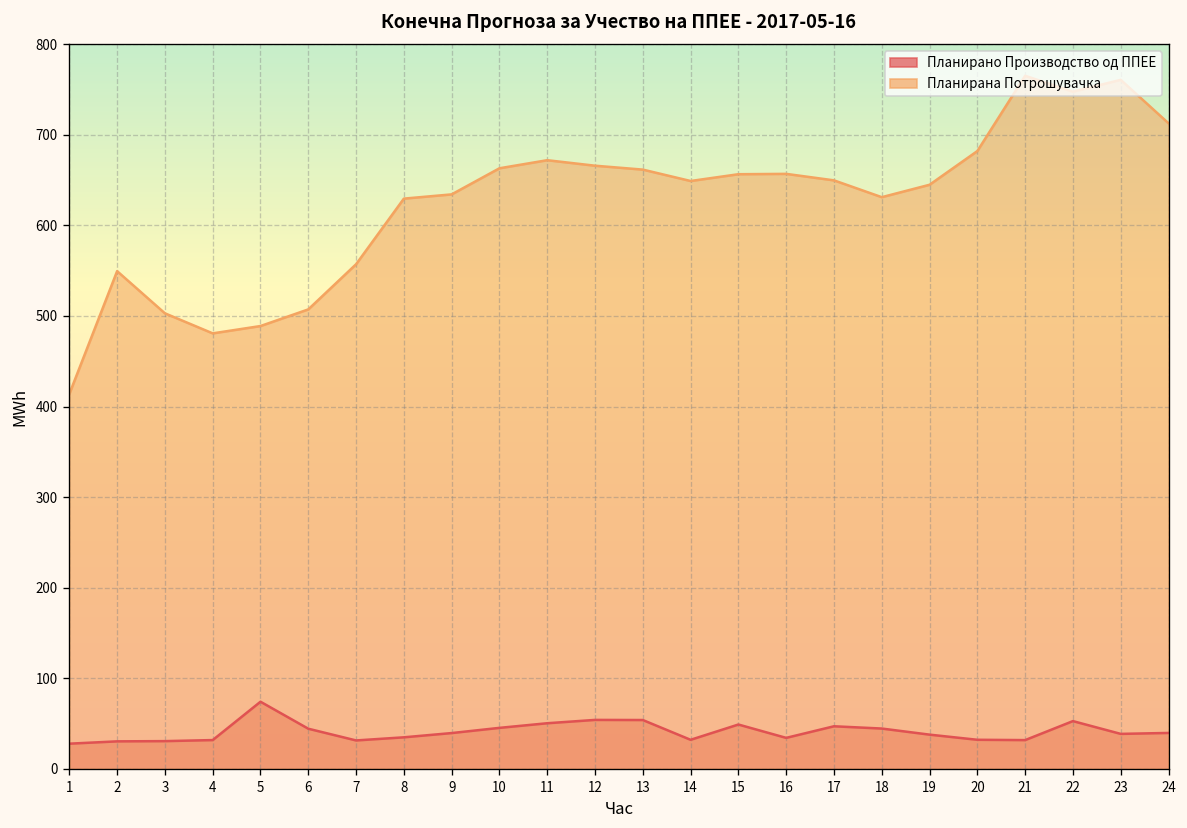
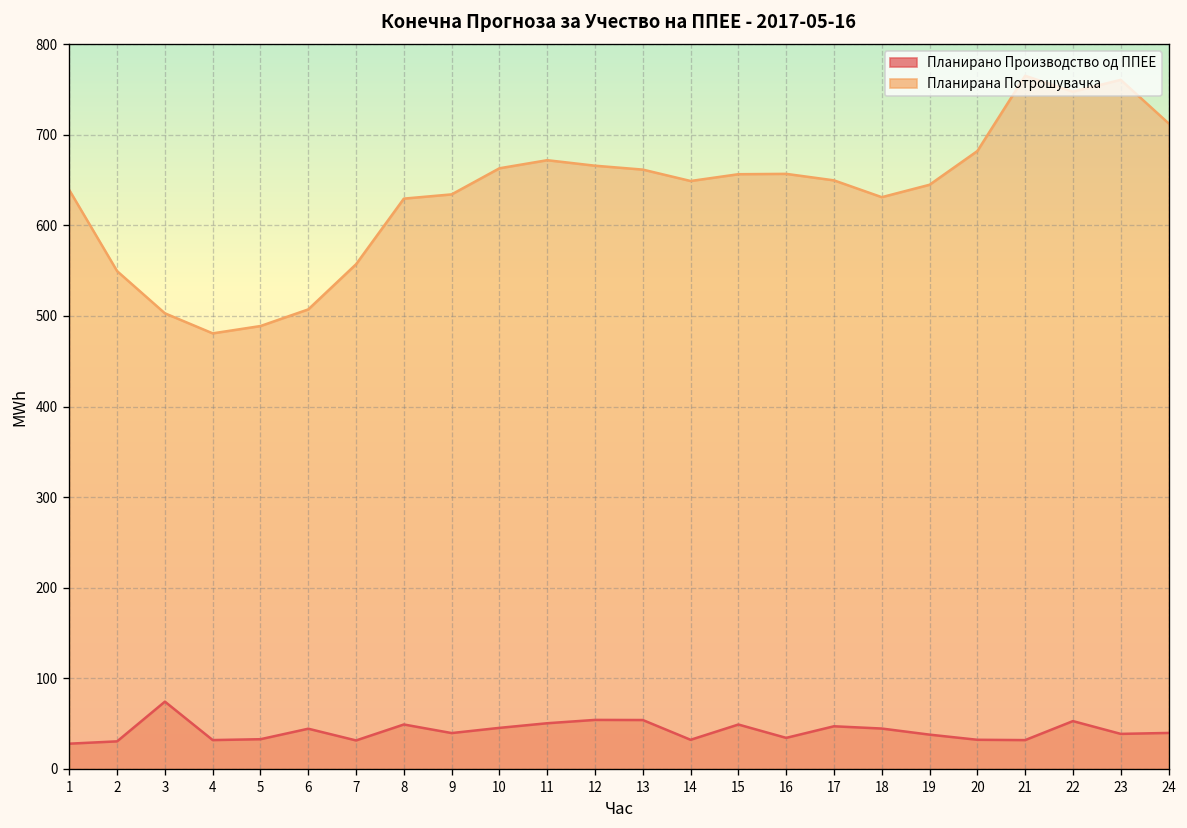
Планирана Потрошувачка, 1: 410 -> 640
Планирано Производство од ППЕЕ, 3: 30 -> 70
Планирано Производство од ППЕЕ, 5: 70 -> 30
Планирано Производство од ППЕЕ, 8: 30 -> 50
